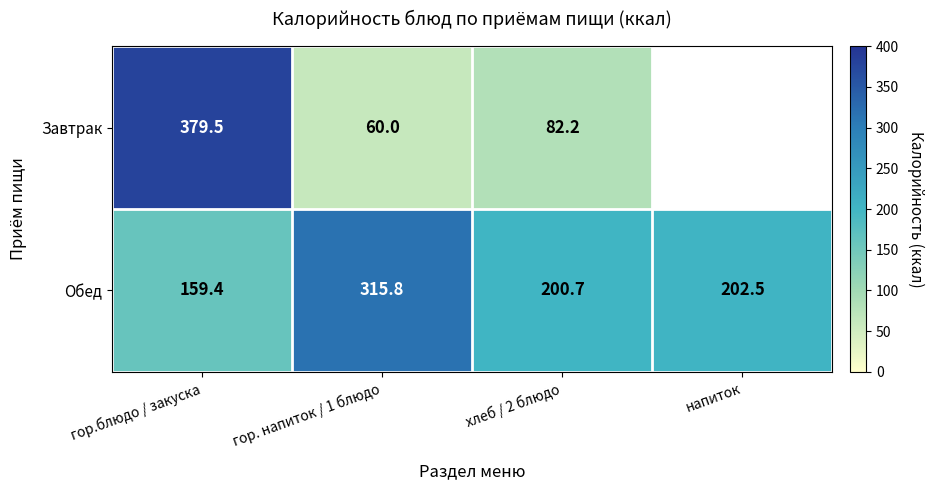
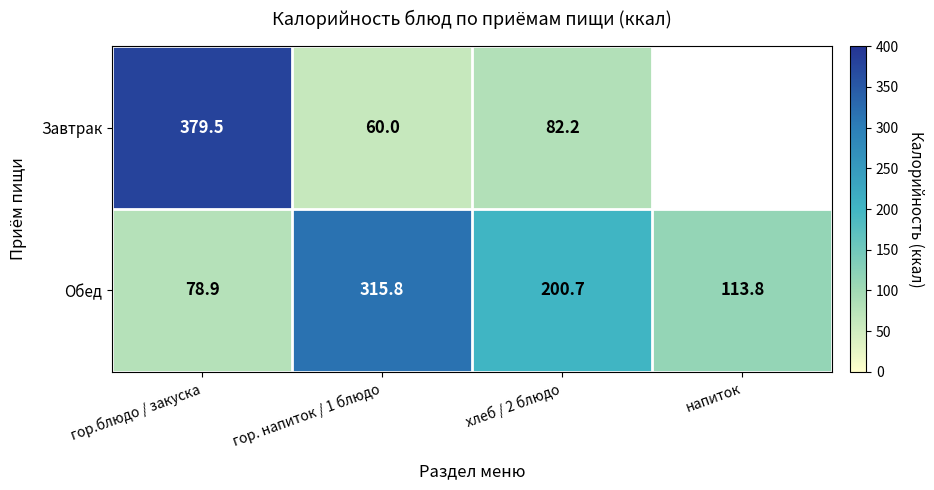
Обед, гор.блюдо / закуска: 159.4 -> 78.9
Обед, напиток: 202.5 -> 113.8
